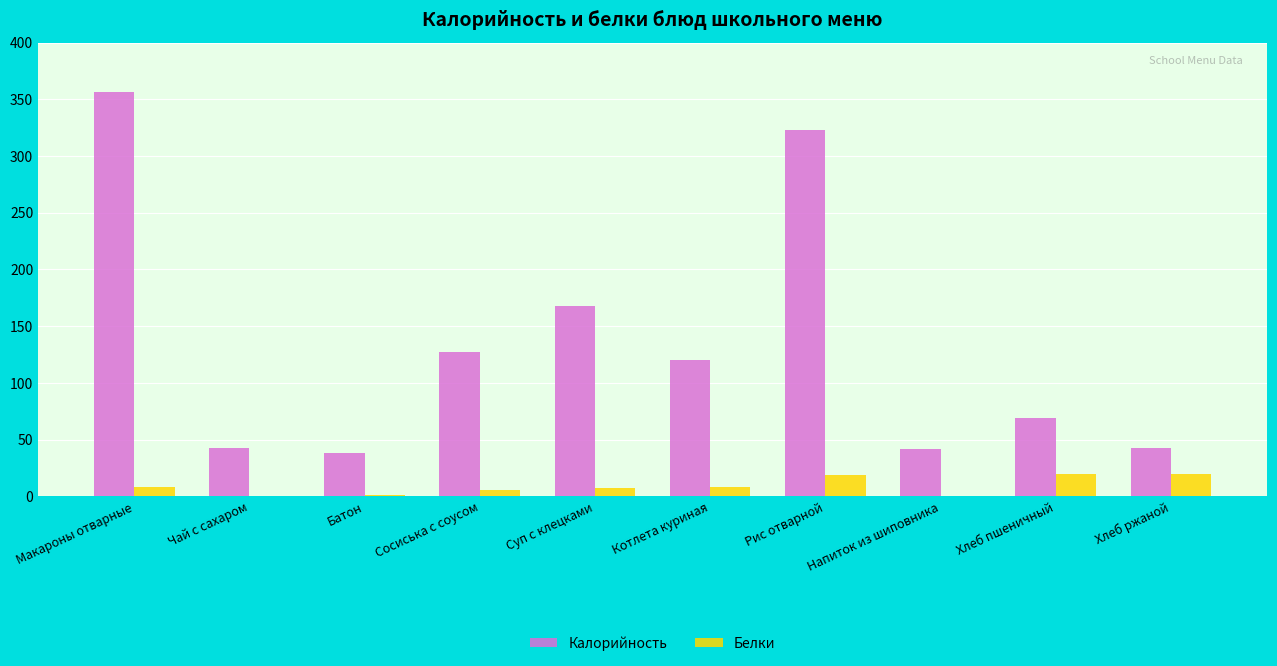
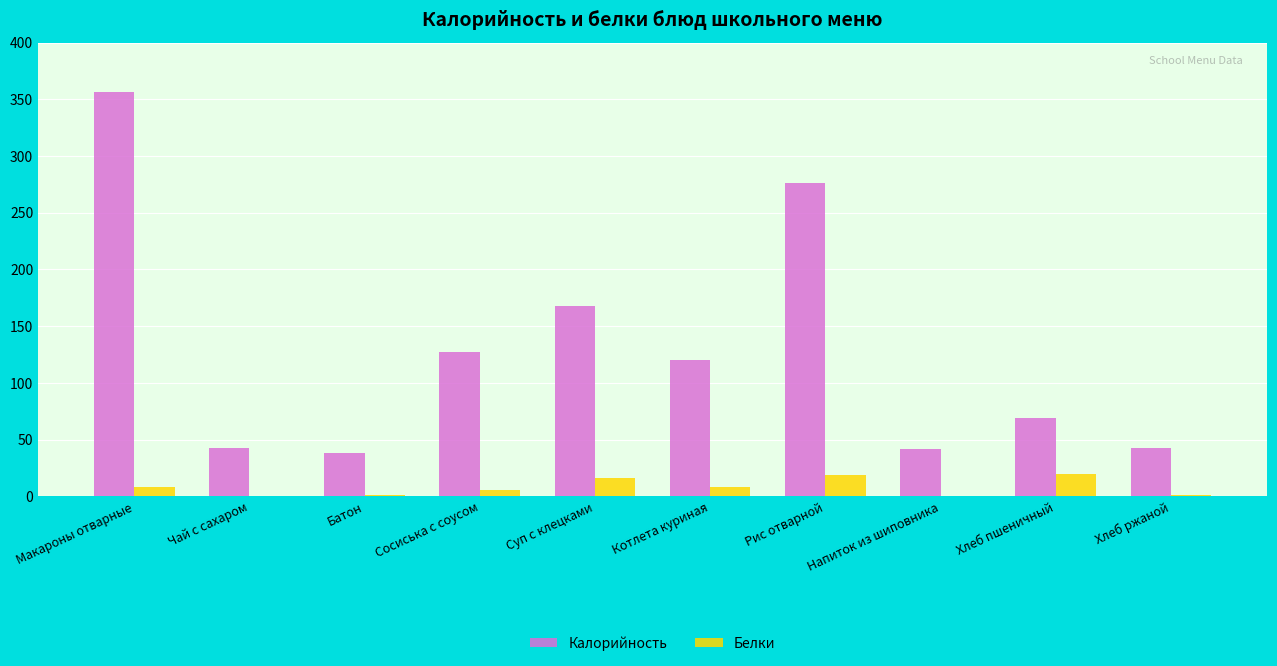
Белки, Суп с клецками: 8 -> 16
Калорийность, Рис отварной: 323 -> 276
Белки, Хлеб ржаной: 19 -> 1
